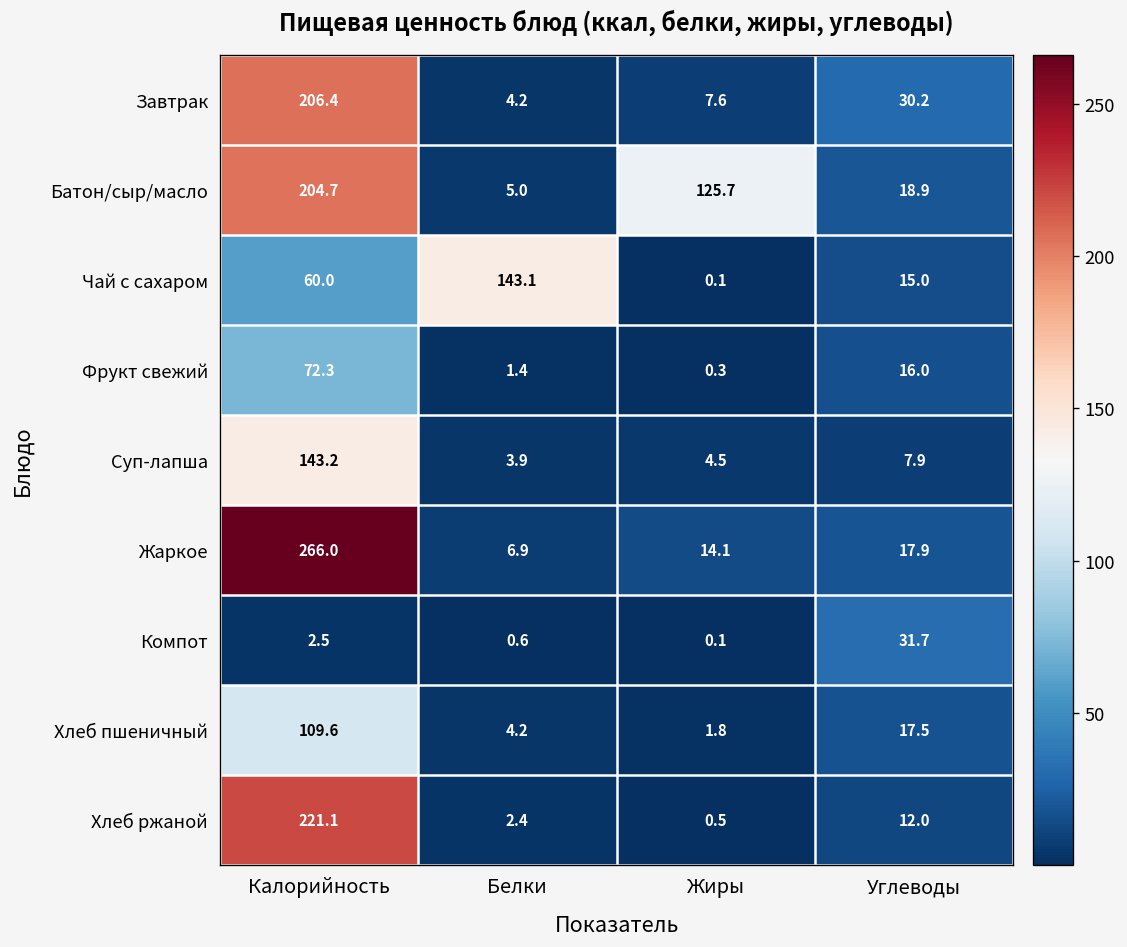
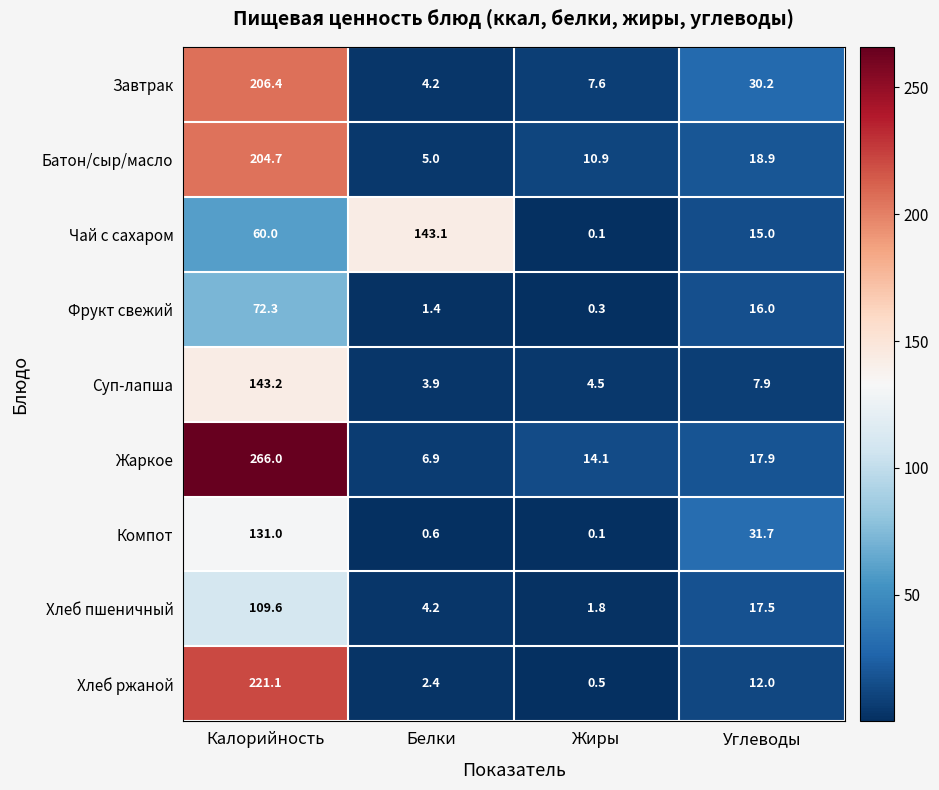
Батон/сыр/масло, Жиры: 125.7 -> 10.9
Компот, Калорийность: 2.5 -> 131.0
